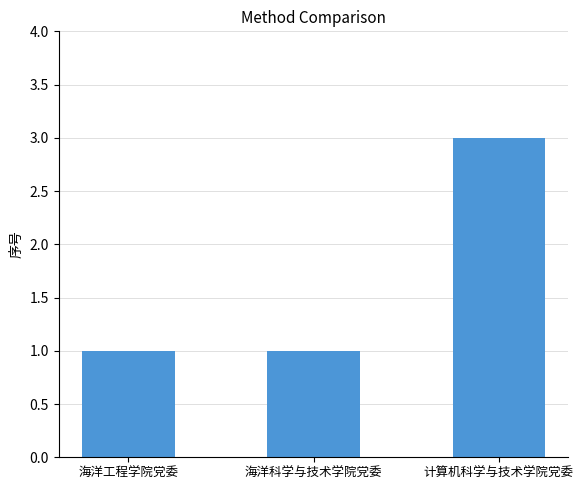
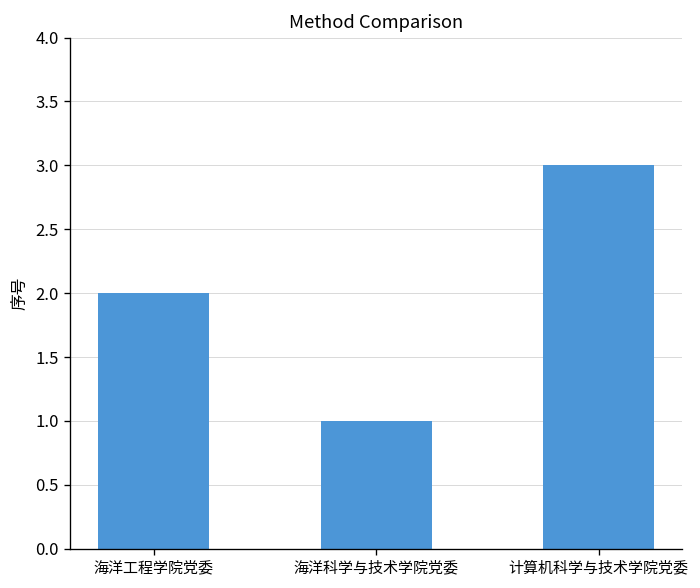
海洋工程学院党委: 1 -> 2
